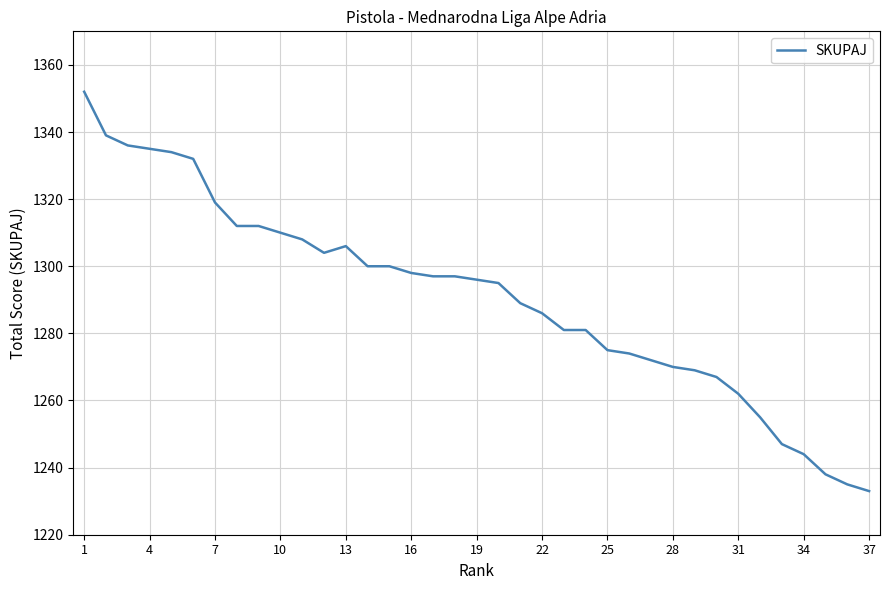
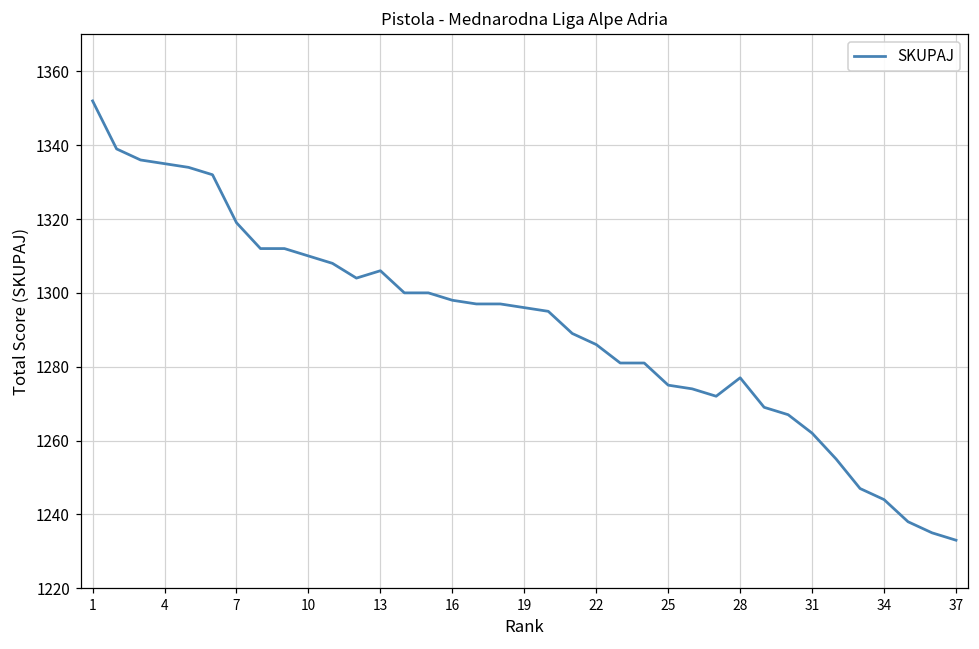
28: 1270 -> 1277
